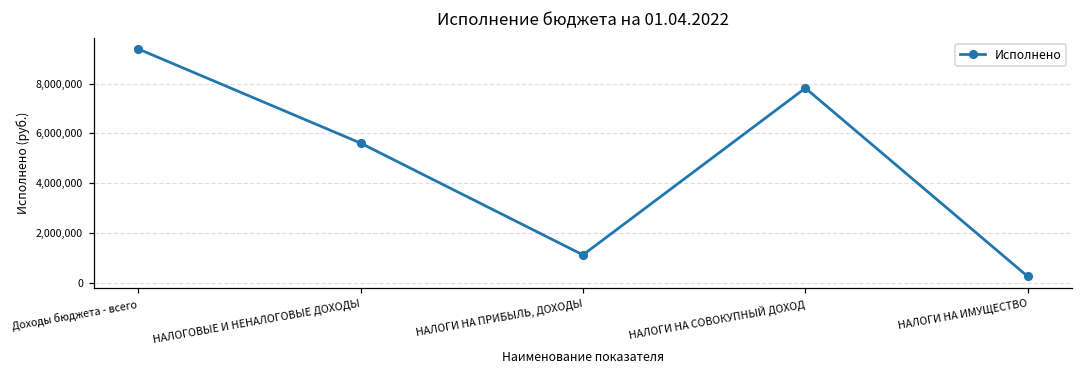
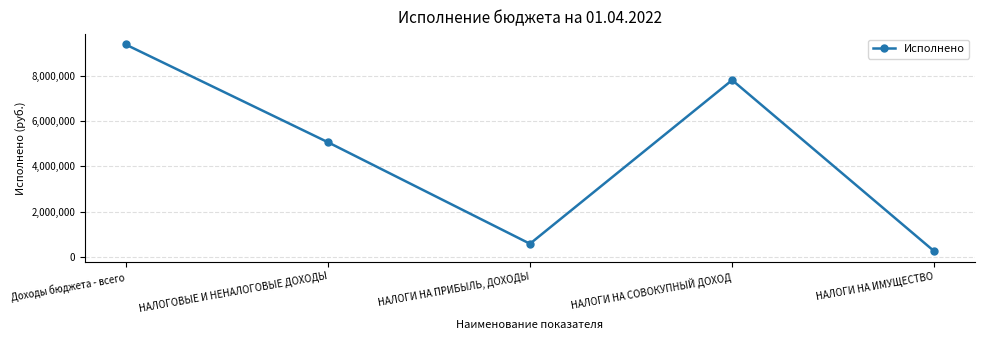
НАЛОГОВЫЕ И НЕНАЛОГОВЫЕ ДОХОДЫ: 5,600,000 -> 5,100,000
НАЛОГИ НА ПРИБЫЛЬ, ДОХОДЫ: 1,100,000 -> 600,000
